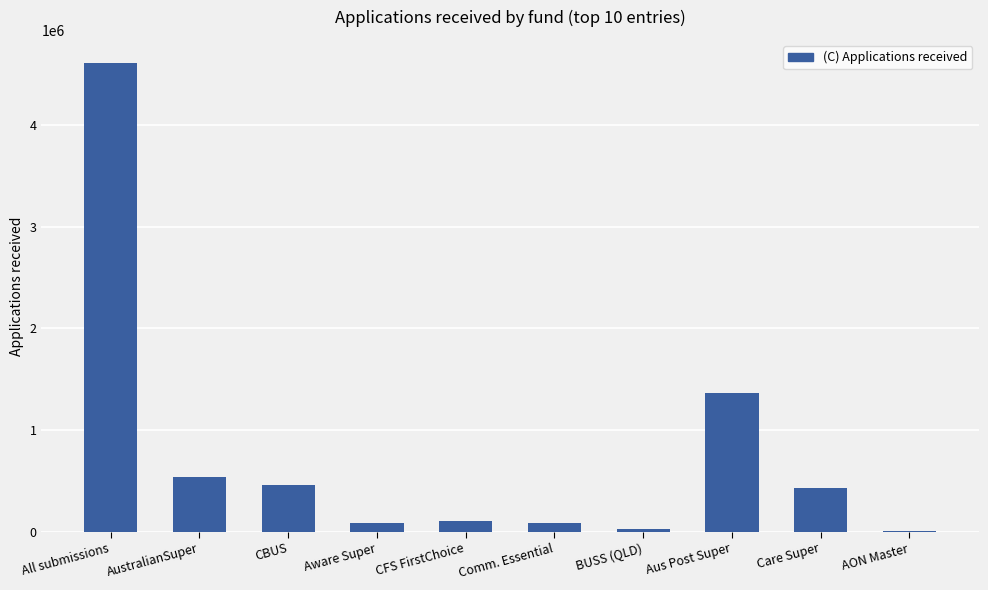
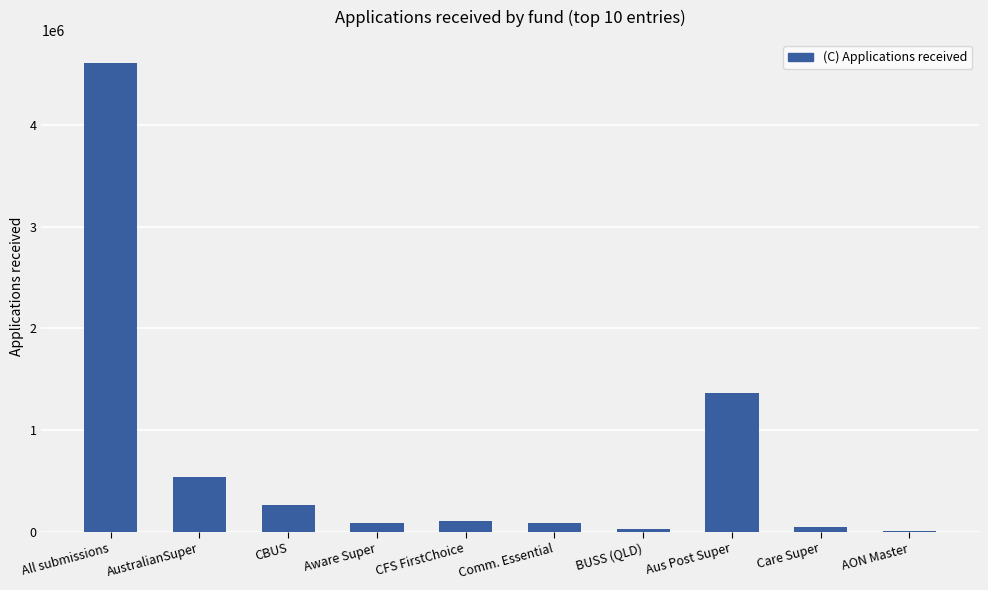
CBUS: 460000 -> 260000
Care Super: 430000 -> 50000
